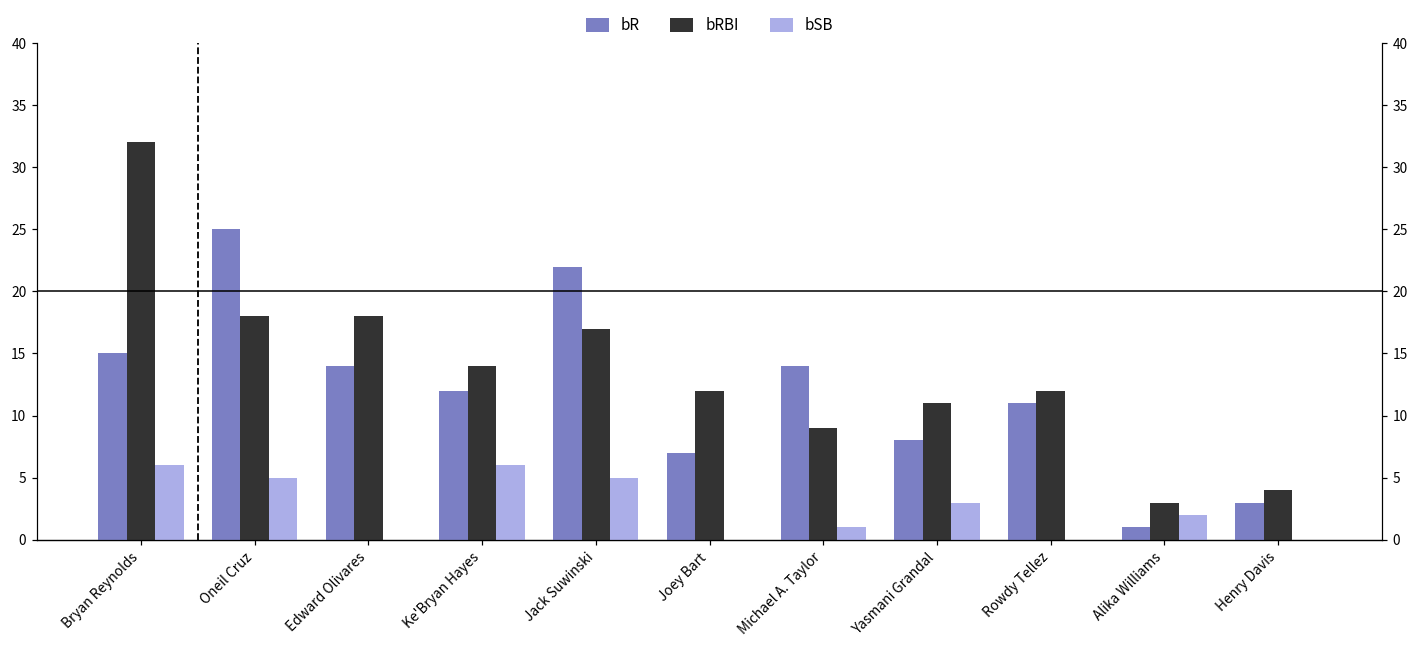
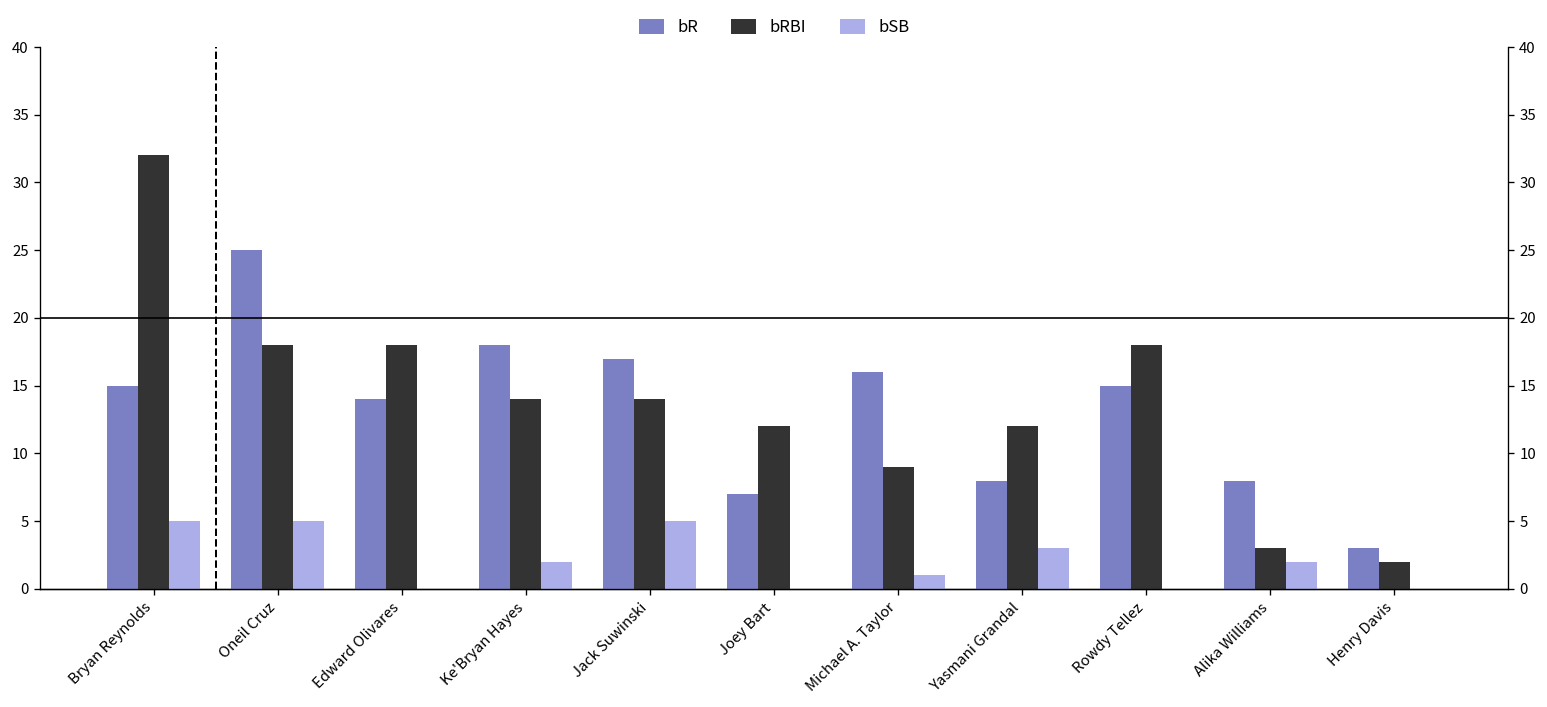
bSB, Bryan Reynolds: 6 -> 5
bR, Ke'Bryan Hayes: 12 -> 18
bSB, Ke'Bryan Hayes: 6 -> 2
bR, Jack Suwinski: 22 -> 17
bRBI, Jack Suwinski: 17 -> 14
bR, Michael A. Taylor: 14 -> 16
bRBI, Yasmani Grandal: 11 -> 12
bR, Rowdy Tellez: 11 -> 15
bRBI, Rowdy Tellez: 12 -> 18
bR, Alika Williams: 1 -> 8
bRBI, Henry Davis: 4 -> 2
